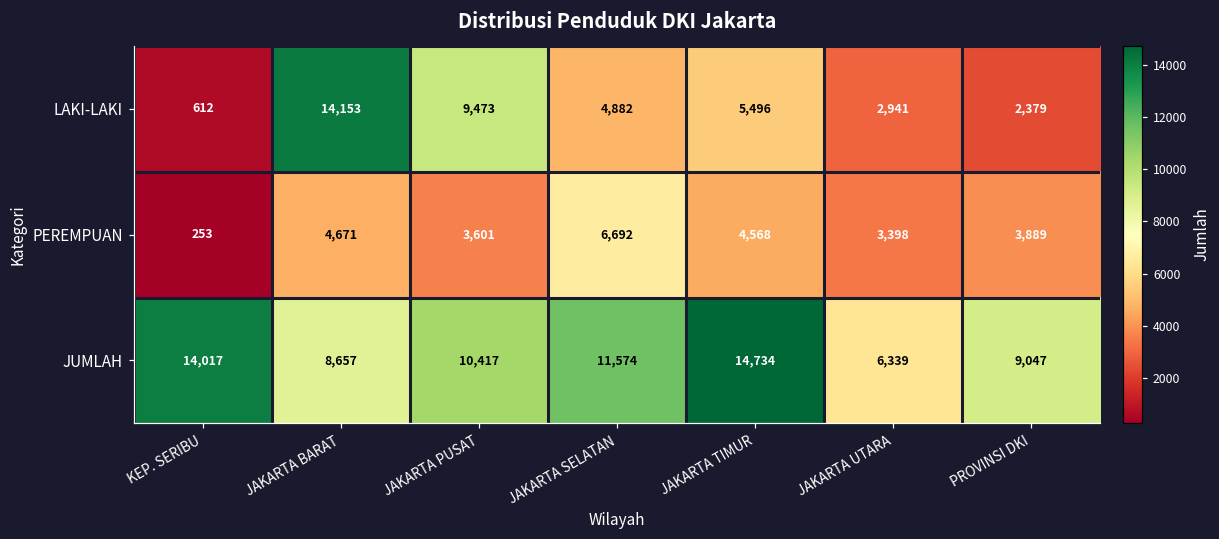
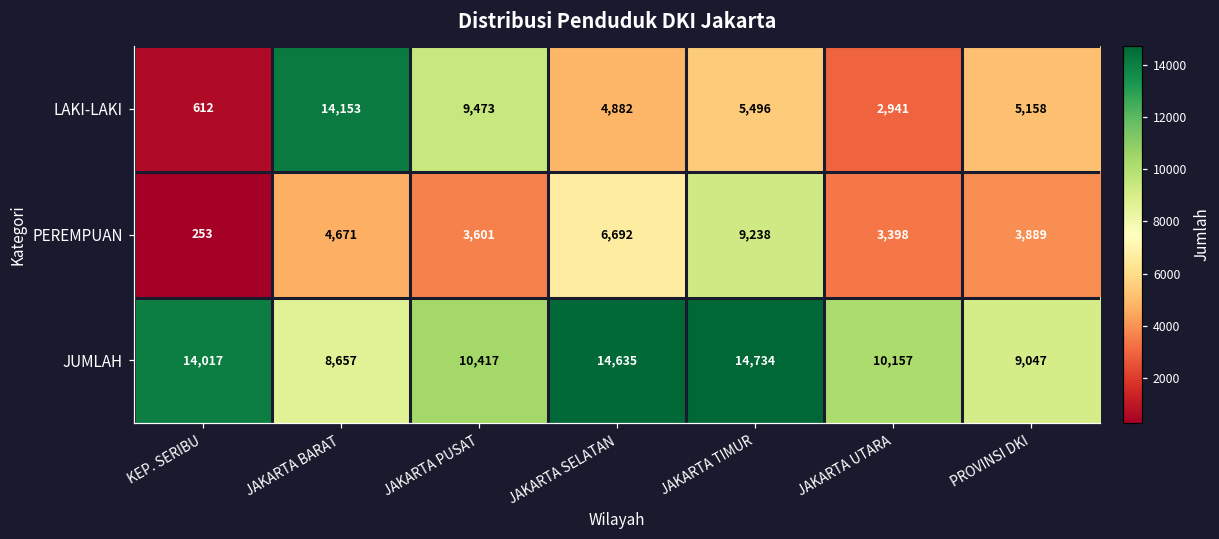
LAKI-LAKI, PROVINSI DKI: 2,379 -> 5,158
PEREMPUAN, JAKARTA TIMUR: 4,568 -> 9,238
JUMLAH, JAKARTA SELATAN: 11,574 -> 14,635
JUMLAH, JAKARTA UTARA: 6,339 -> 10,157
